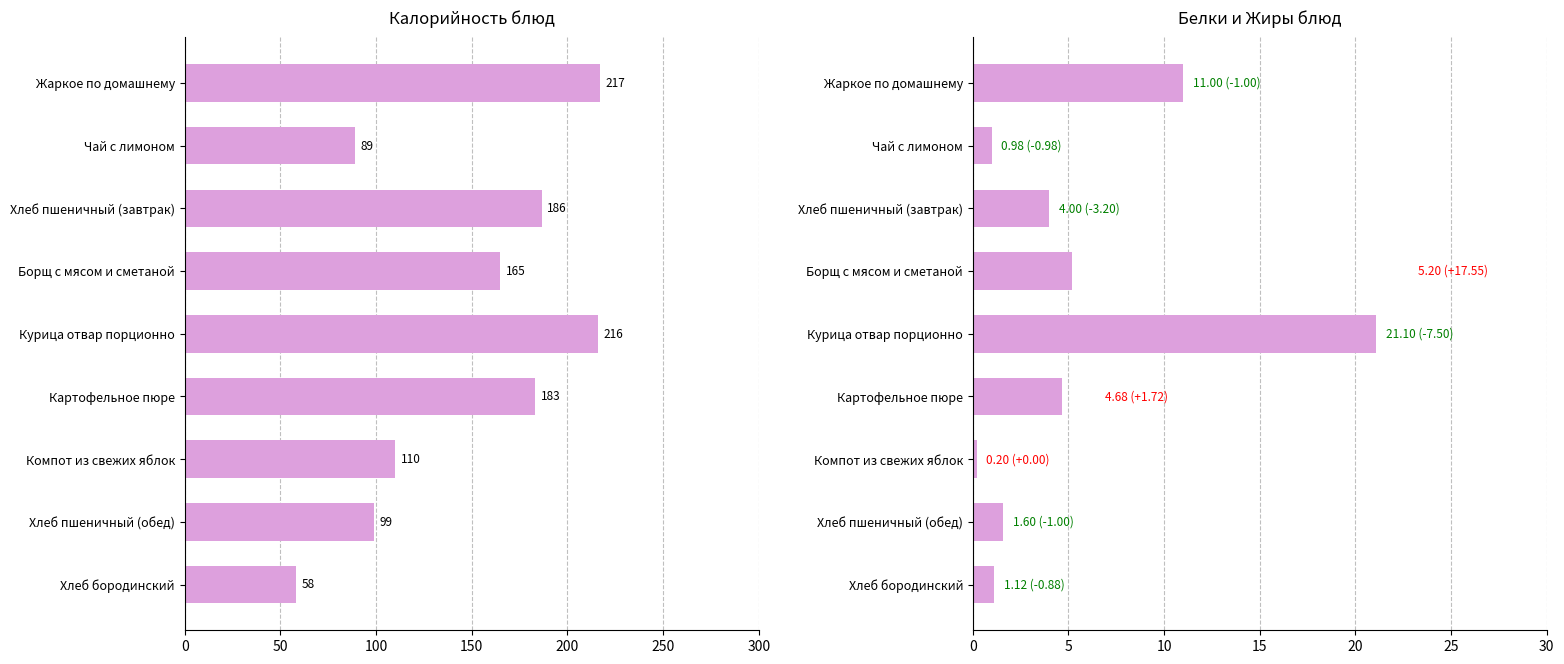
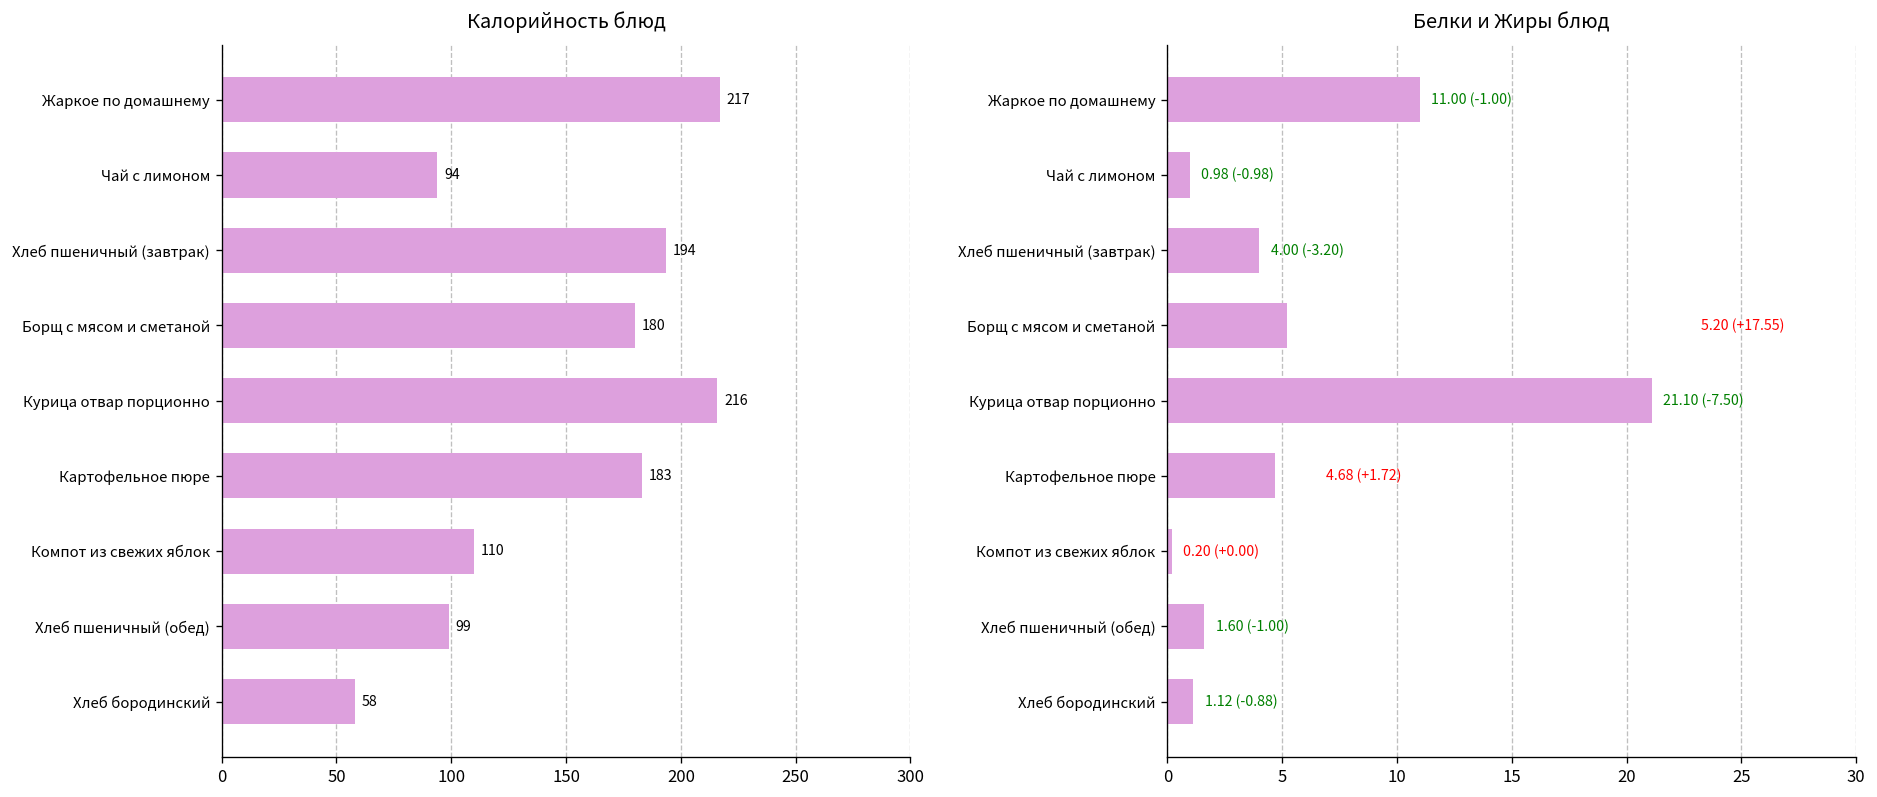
Калорийность блюд, Чай с лимоном: 89 -> 94
Калорийность блюд, Хлеб пшеничный (завтрак): 186 -> 194
Калорийность блюд, Борщ с мясом и сметаной: 165 -> 180
